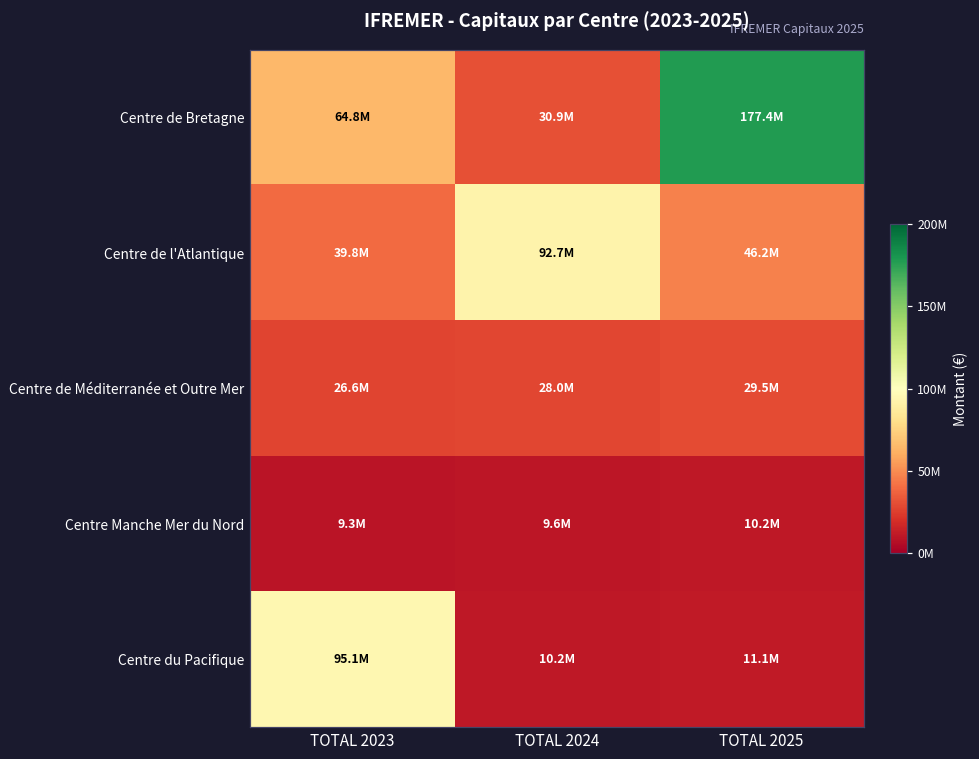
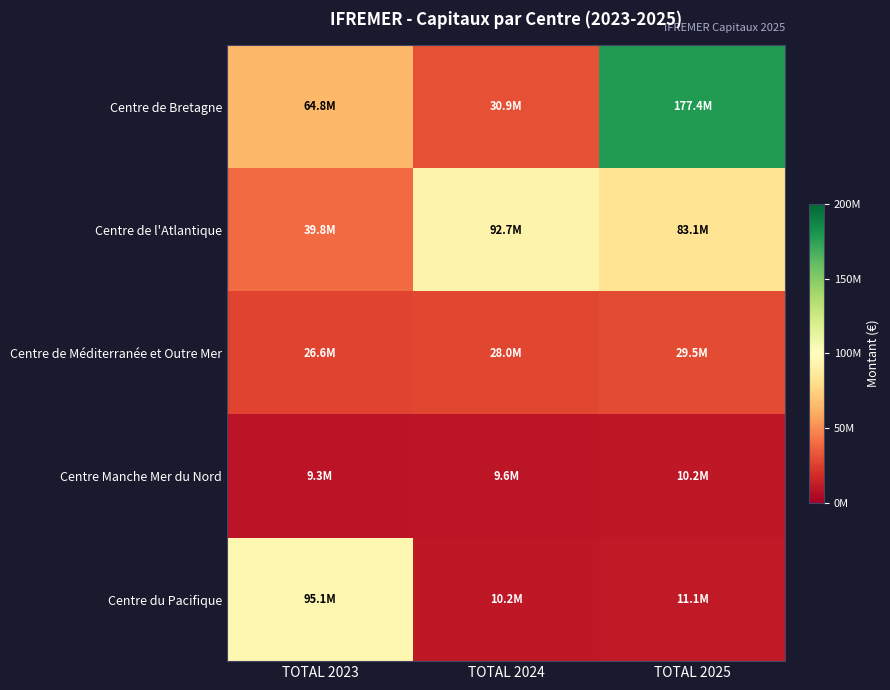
Centre de l'Atlantique, TOTAL 2025: 46.2M -> 83.1M
